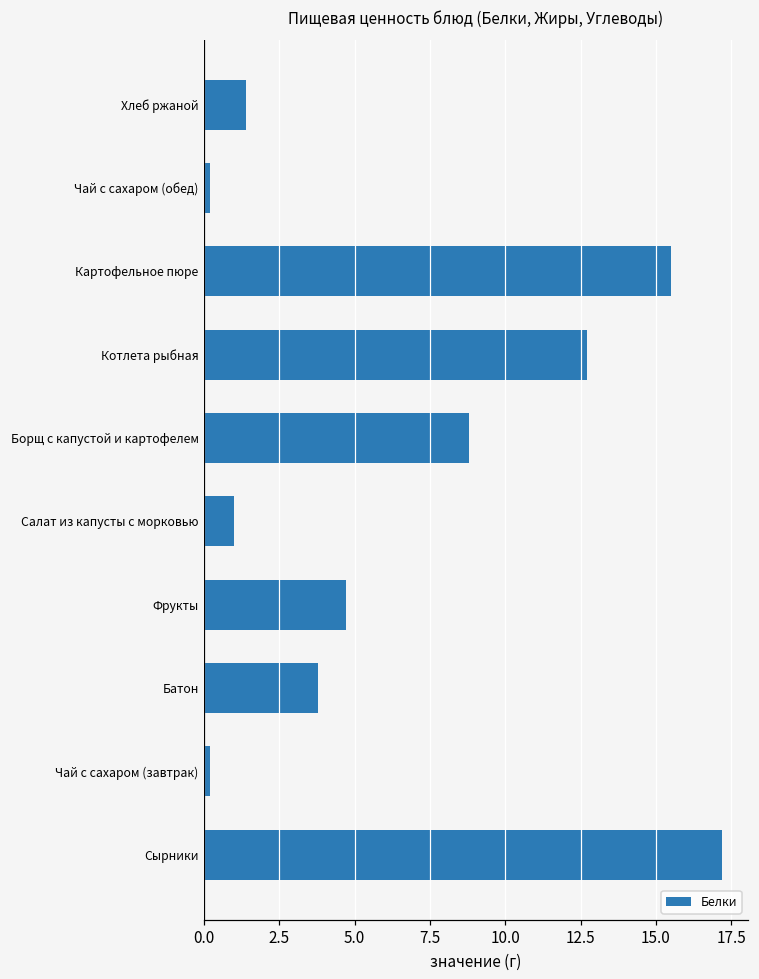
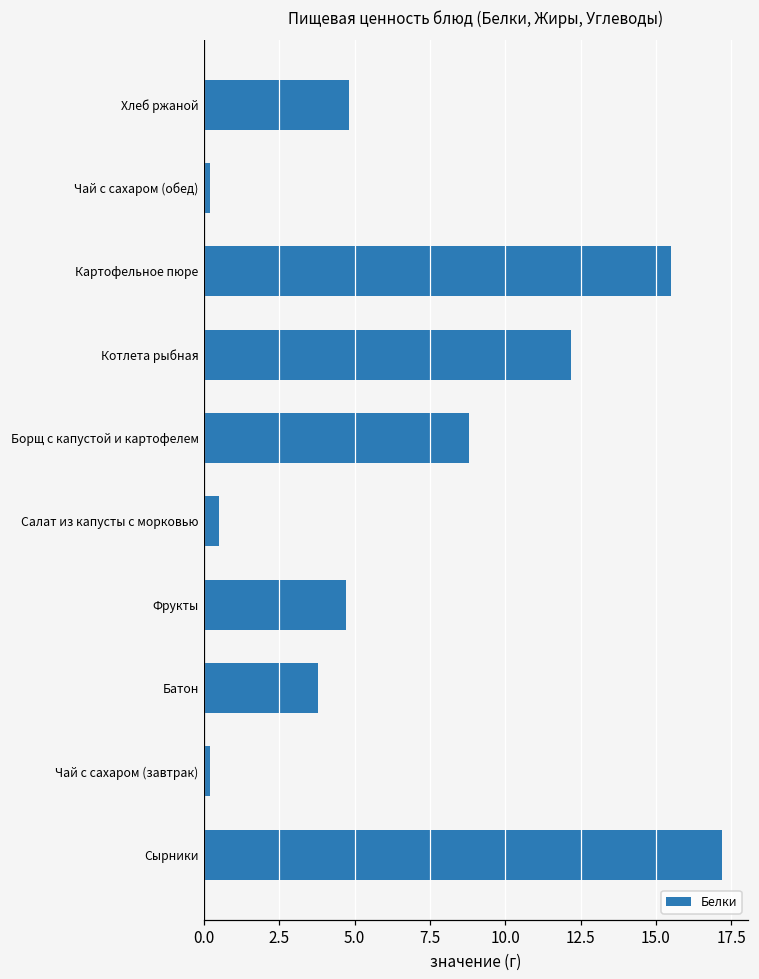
Хлеб ржаной: 1.4 -> 4.8
Котлета рыбная: 12.7 -> 12.2
Салат из капусты с морковью: 1.0 -> 0.5
